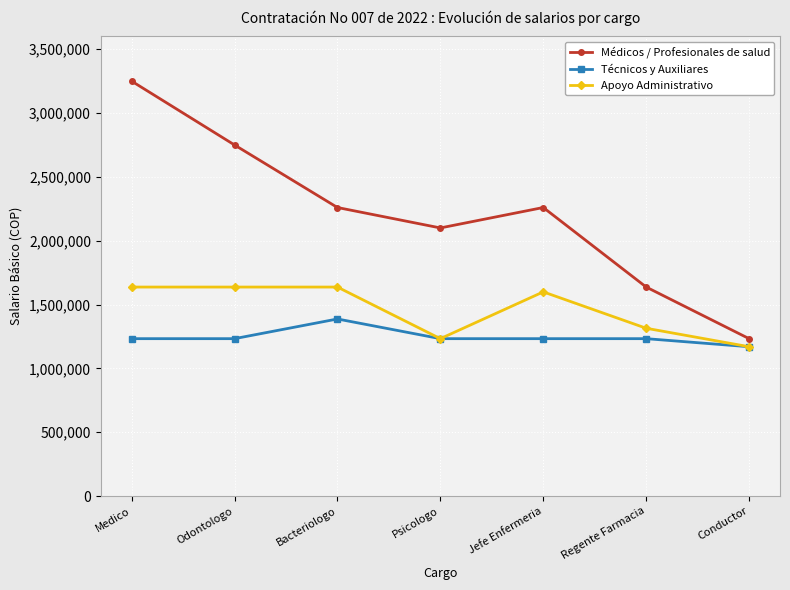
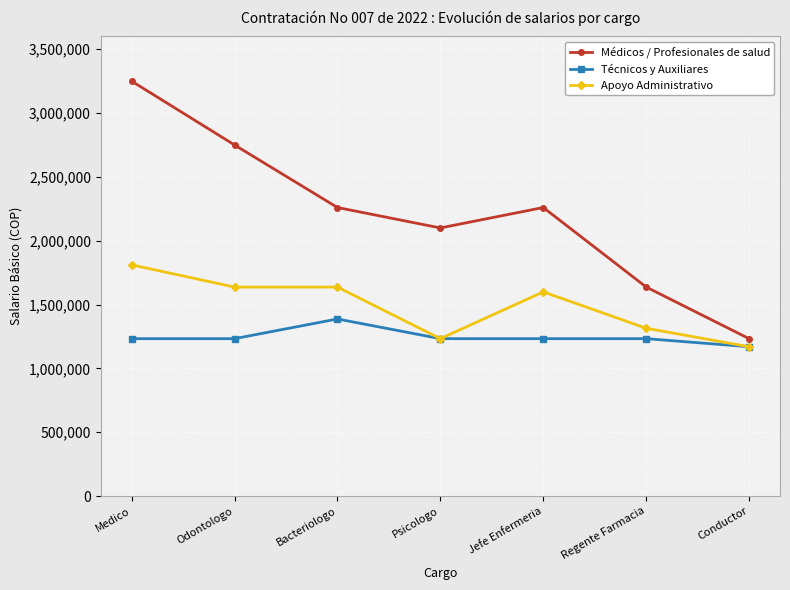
Apoyo Administrativo, Medico: 1,640,000 -> 1,810,000
